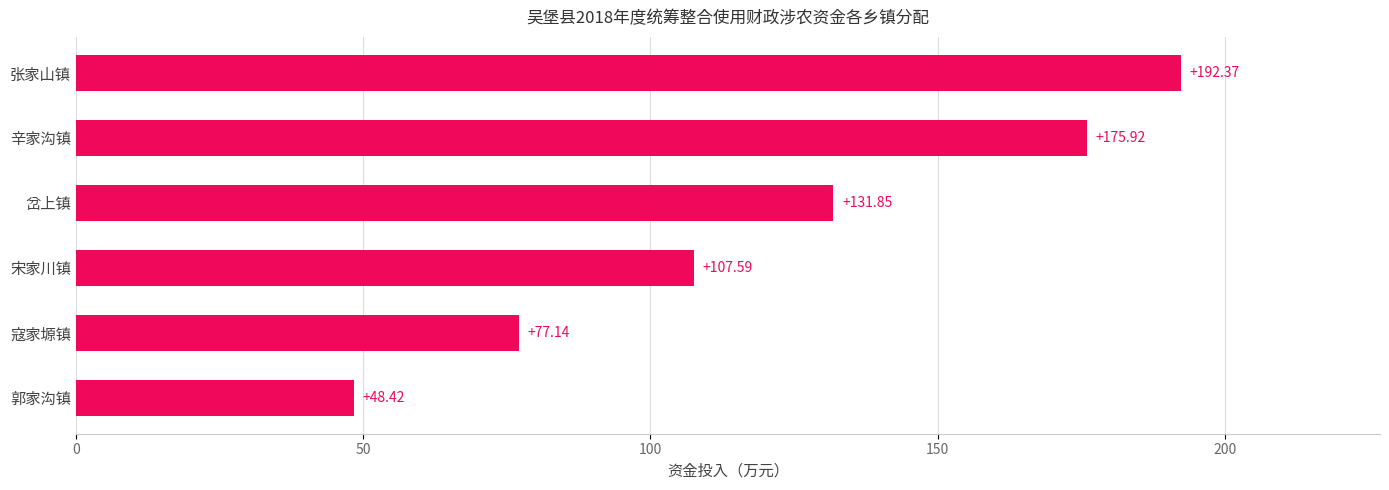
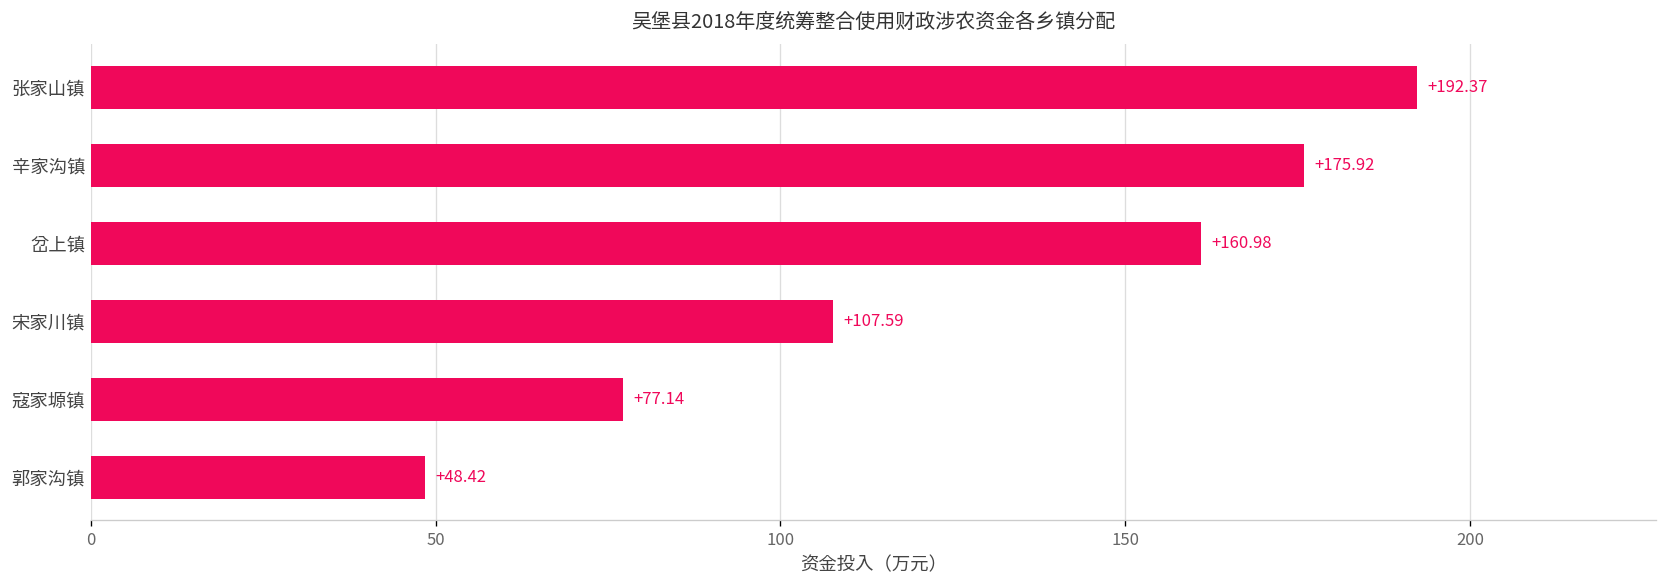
岔上镇: +131.85 -> +160.98
